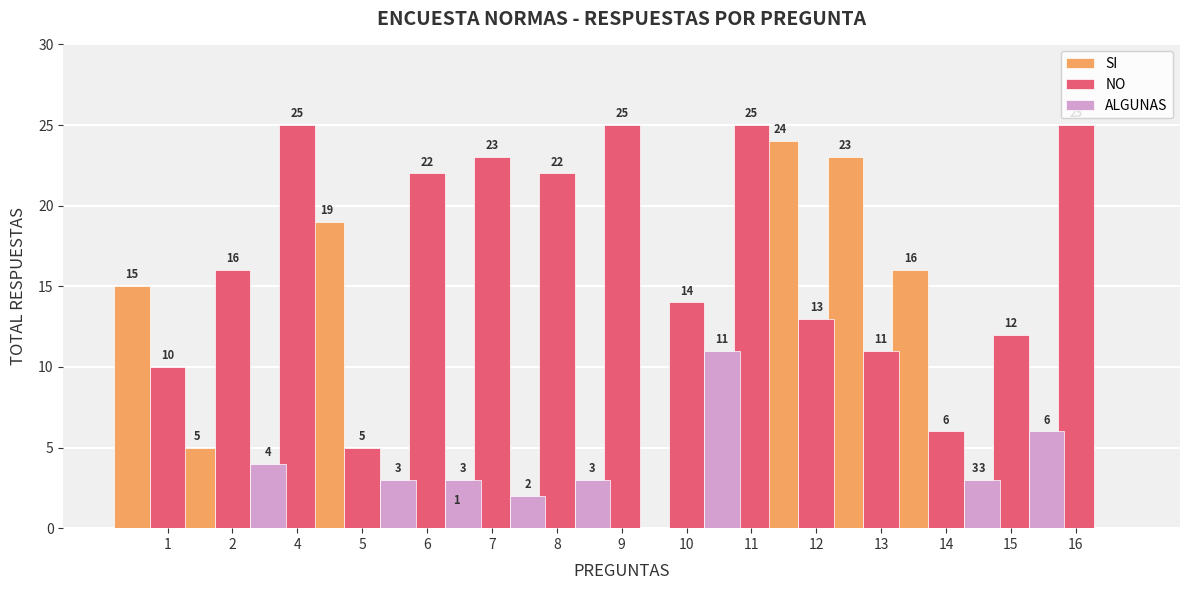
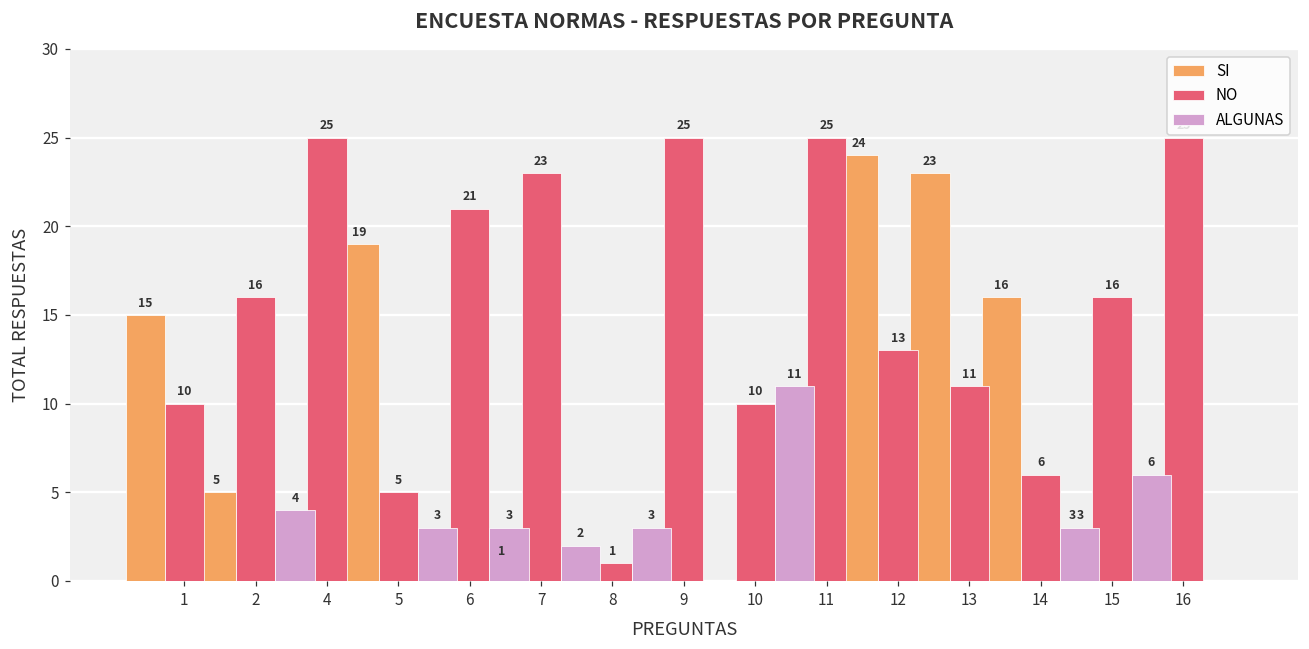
NO, 6: 22 -> 21
NO, 8: 22 -> 1
NO, 10: 14 -> 10
NO, 15: 12 -> 16
